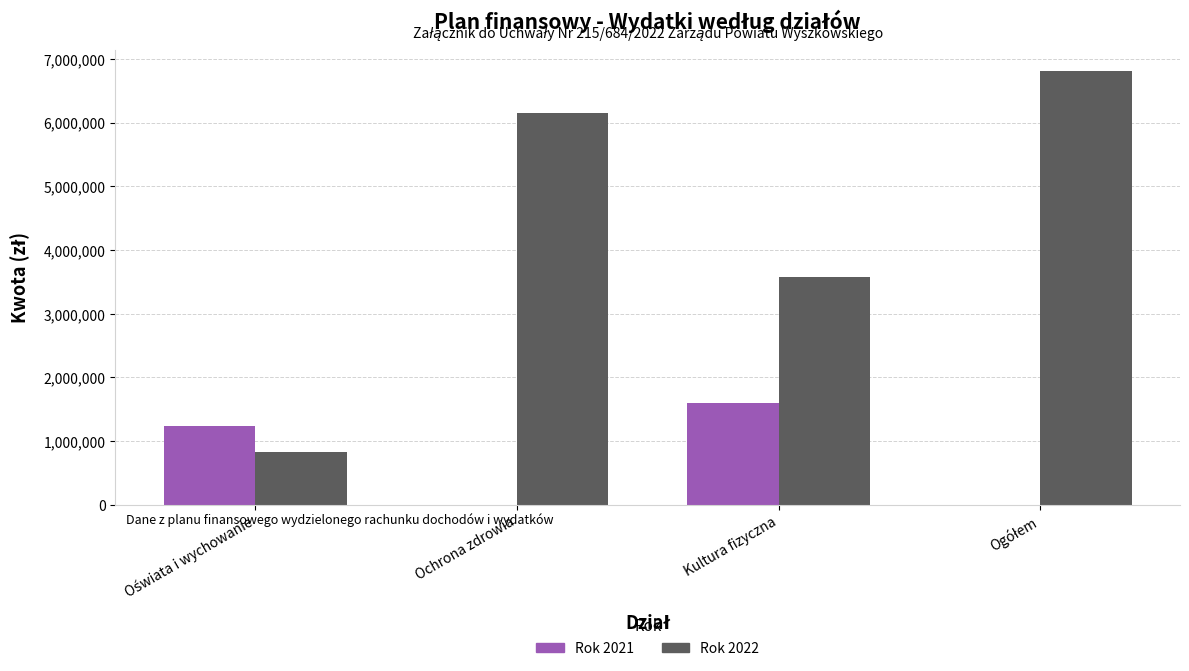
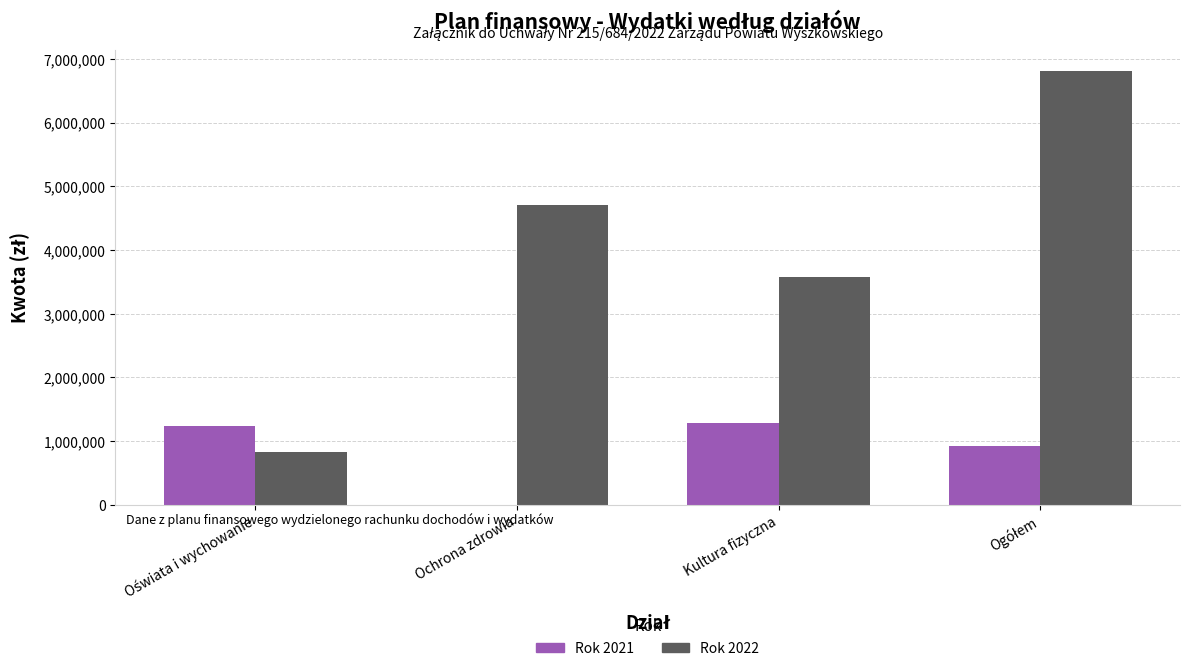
Rok 2022, Ochrona zdrowia: 6,100,000 -> 4,700,000
Rok 2021, Kultura fizyczna: 1,600,000 -> 1,300,000
Rok 2021, Ogółem: 0 -> 900,000
